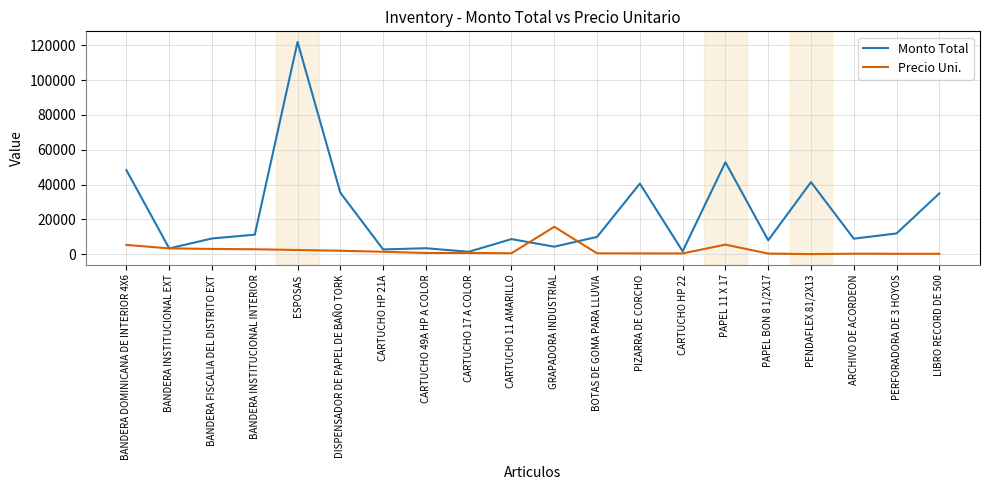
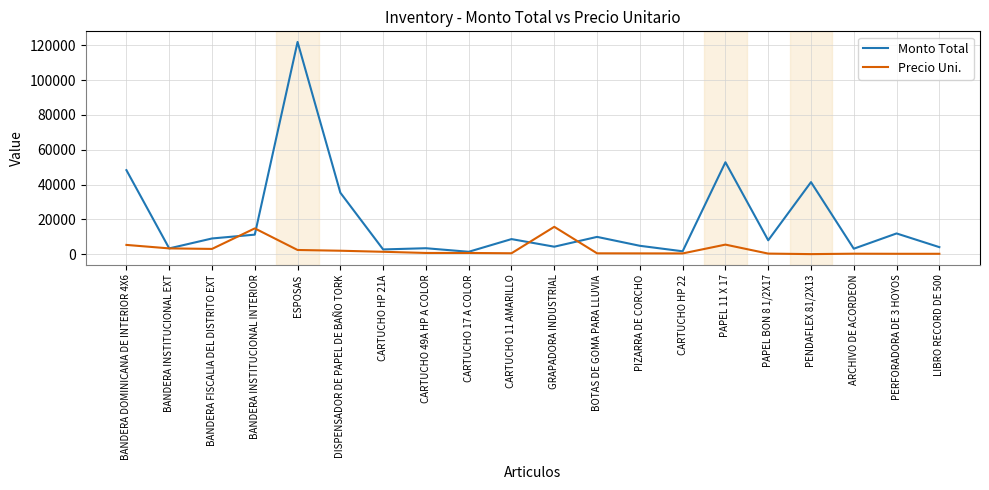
Precio Uni., BANDERA INSTITUCIONAL INTERIOR: 3000 -> 15000
Monto Total, PIZARRA DE CORCHO: 41000 -> 5000
Monto Total, ARCHIVO DE ACORDEON: 9000 -> 3000
Monto Total, LIBRO RECORD DE 500: 35000 -> 4000
